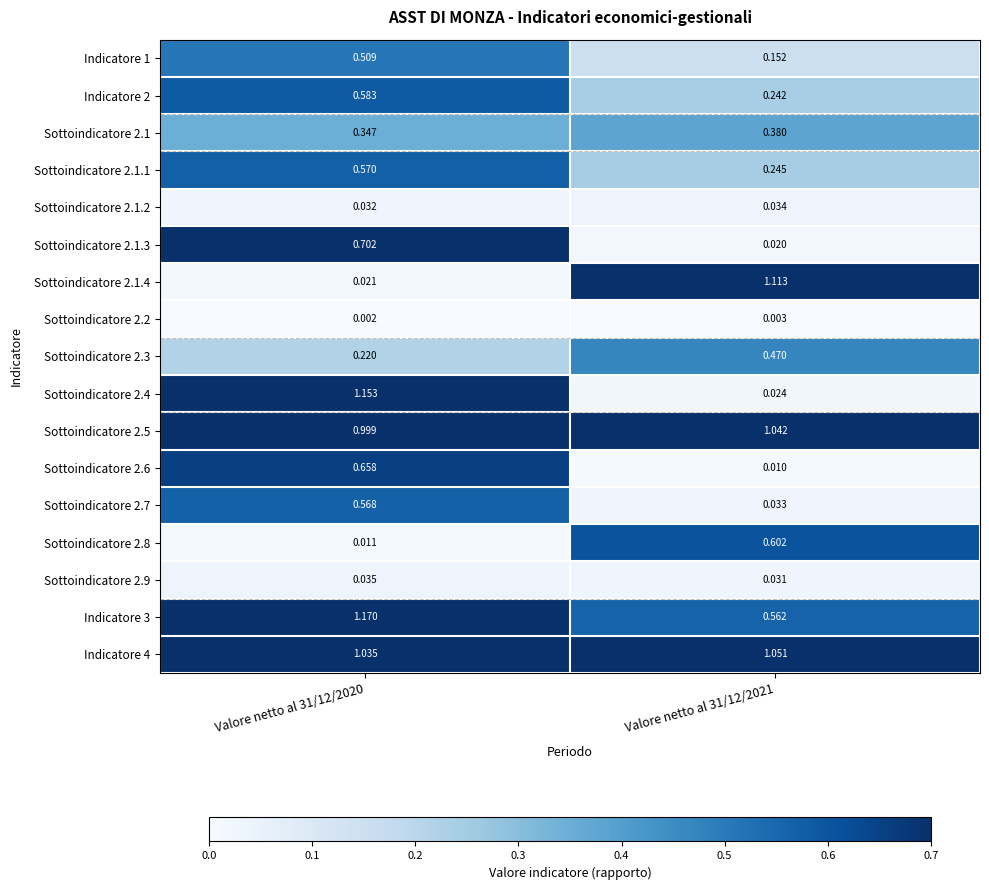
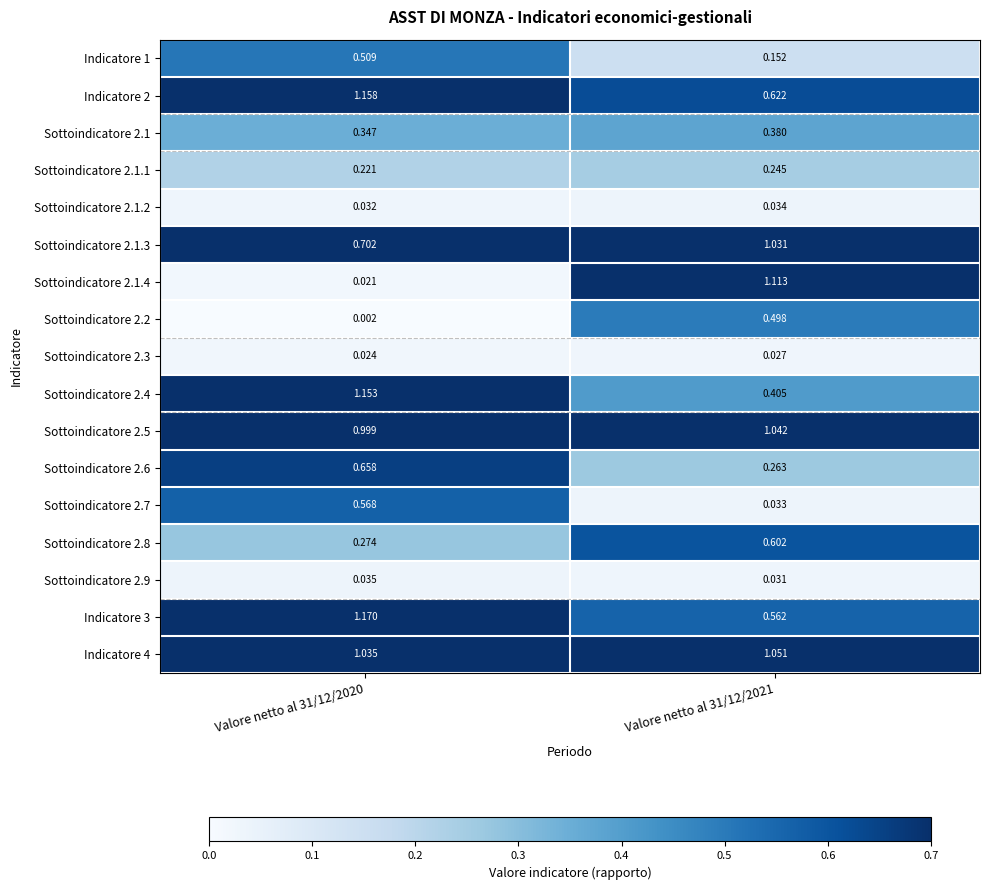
Indicatore 2, Valore netto al 31/12/2020: 0.583 -> 1.158
Indicatore 2, Valore netto al 31/12/2021: 0.242 -> 0.622
Sottoindicatore 2.1.1, Valore netto al 31/12/2020: 0.570 -> 0.221
Sottoindicatore 2.1.3, Valore netto al 31/12/2021: 0.020 -> 1.031
Sottoindicatore 2.2, Valore netto al 31/12/2021: 0.003 -> 0.498
Sottoindicatore 2.3, Valore netto al 31/12/2020: 0.220 -> 0.024
Sottoindicatore 2.3, Valore netto al 31/12/2021: 0.470 -> 0.027
Sottoindicatore 2.4, Valore netto al 31/12/2021: 0.024 -> 0.405
Sottoindicatore 2.6, Valore netto al 31/12/2021: 0.010 -> 0.263
Sottoindicatore 2.8, Valore netto al 31/12/2020: 0.011 -> 0.274
